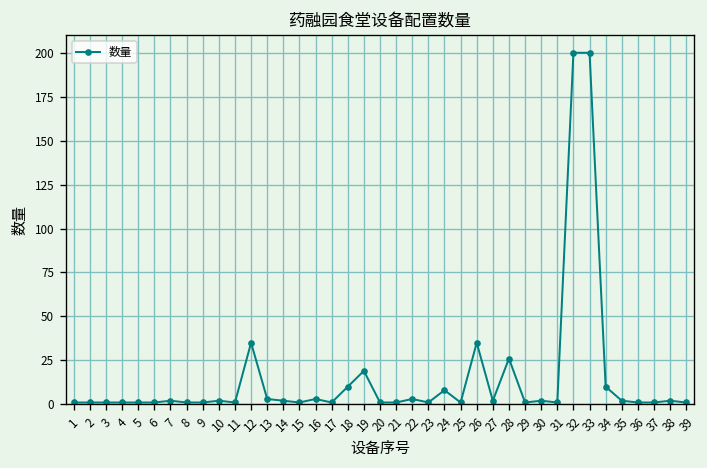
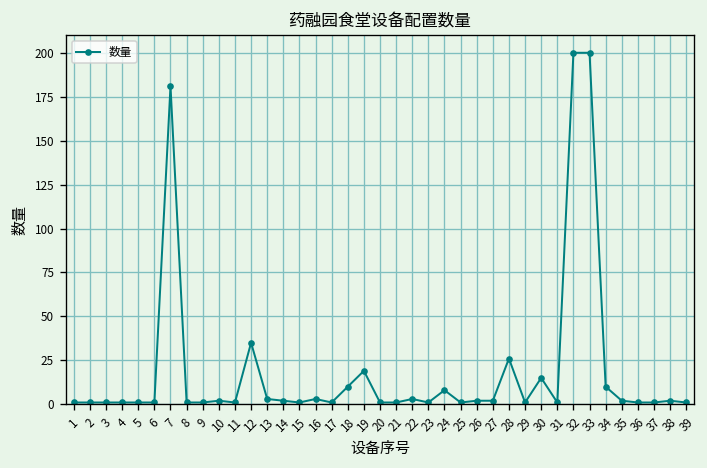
7: 2 -> 181
26: 35 -> 2
30: 2 -> 15
